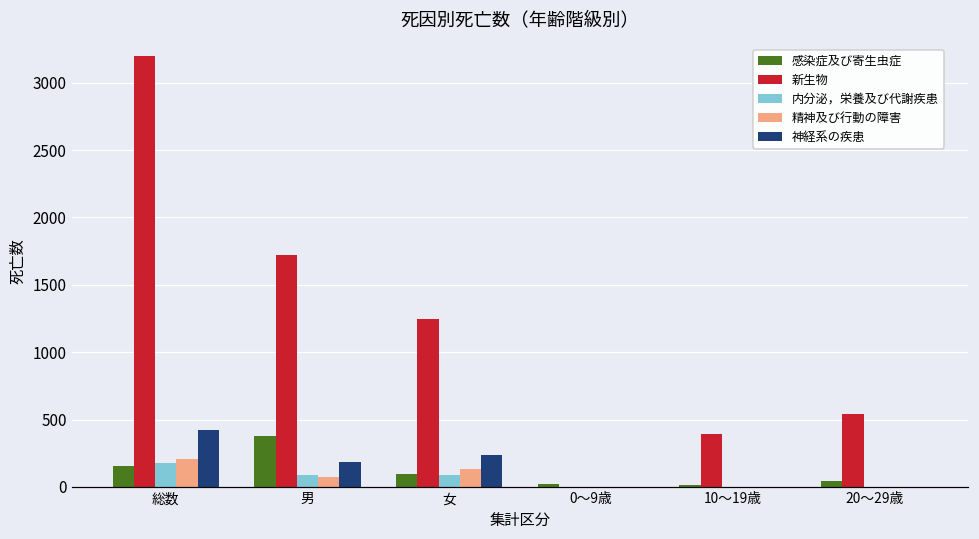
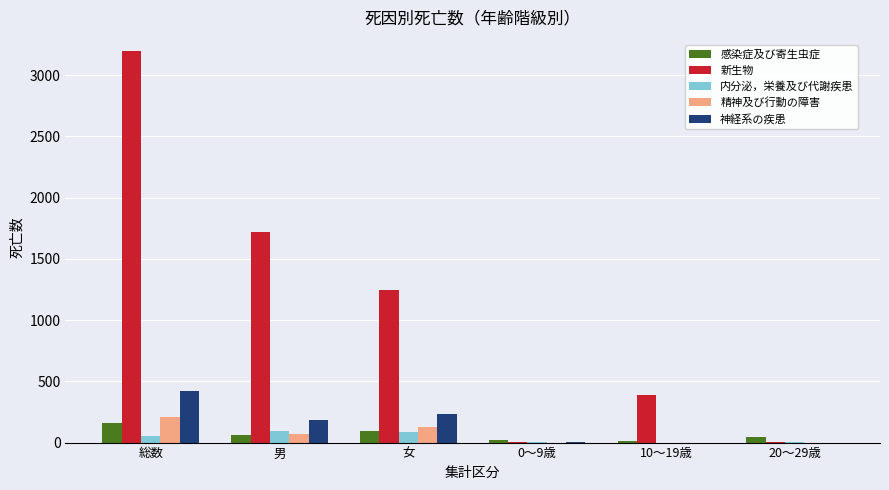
内分泌，栄養及び代謝疾患, 総数: 180 -> 50
感染症及び寄生虫症, 男: 380 -> 70
新生物, 20～29歳: 540 -> 10
